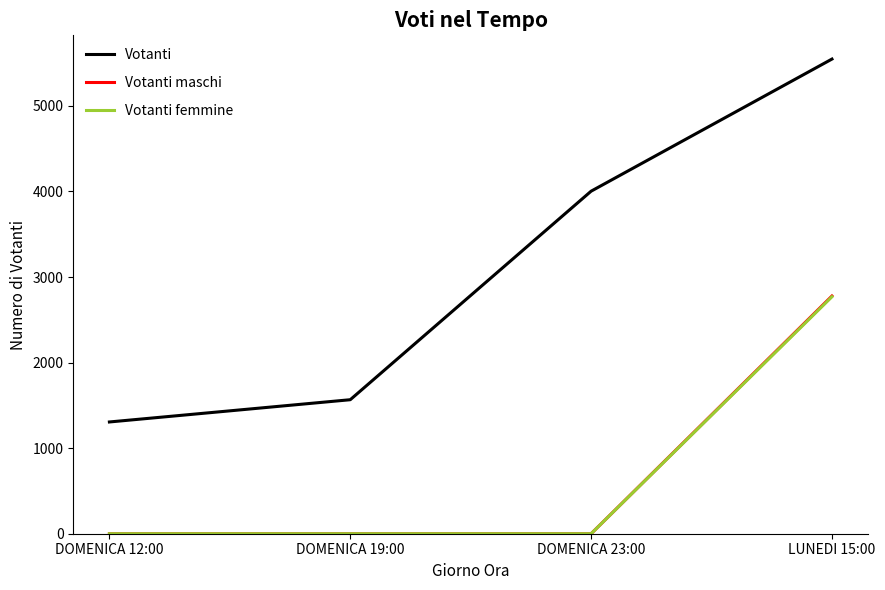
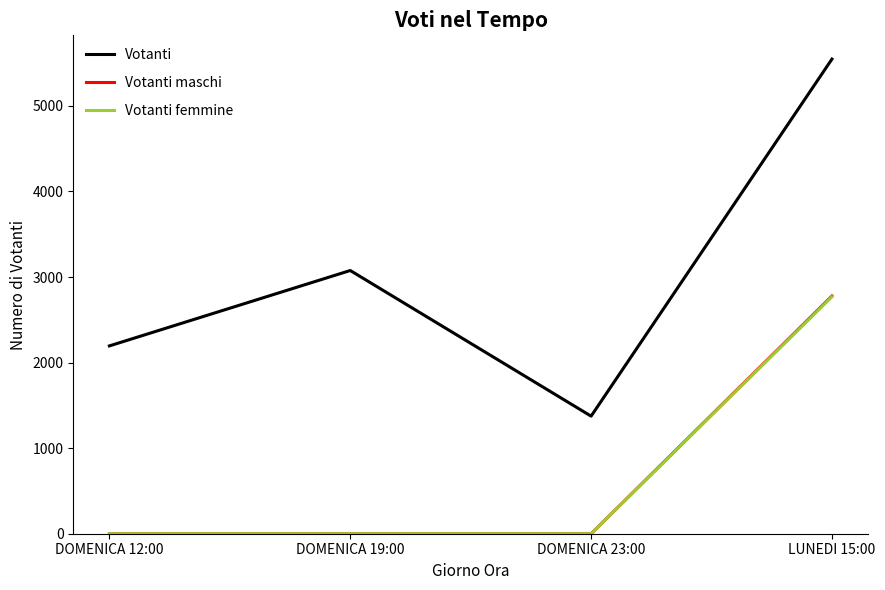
Votanti, DOMENICA 12:00: 1300 -> 2200
Votanti, DOMENICA 19:00: 1600 -> 3100
Votanti, DOMENICA 23:00: 4000 -> 1400
